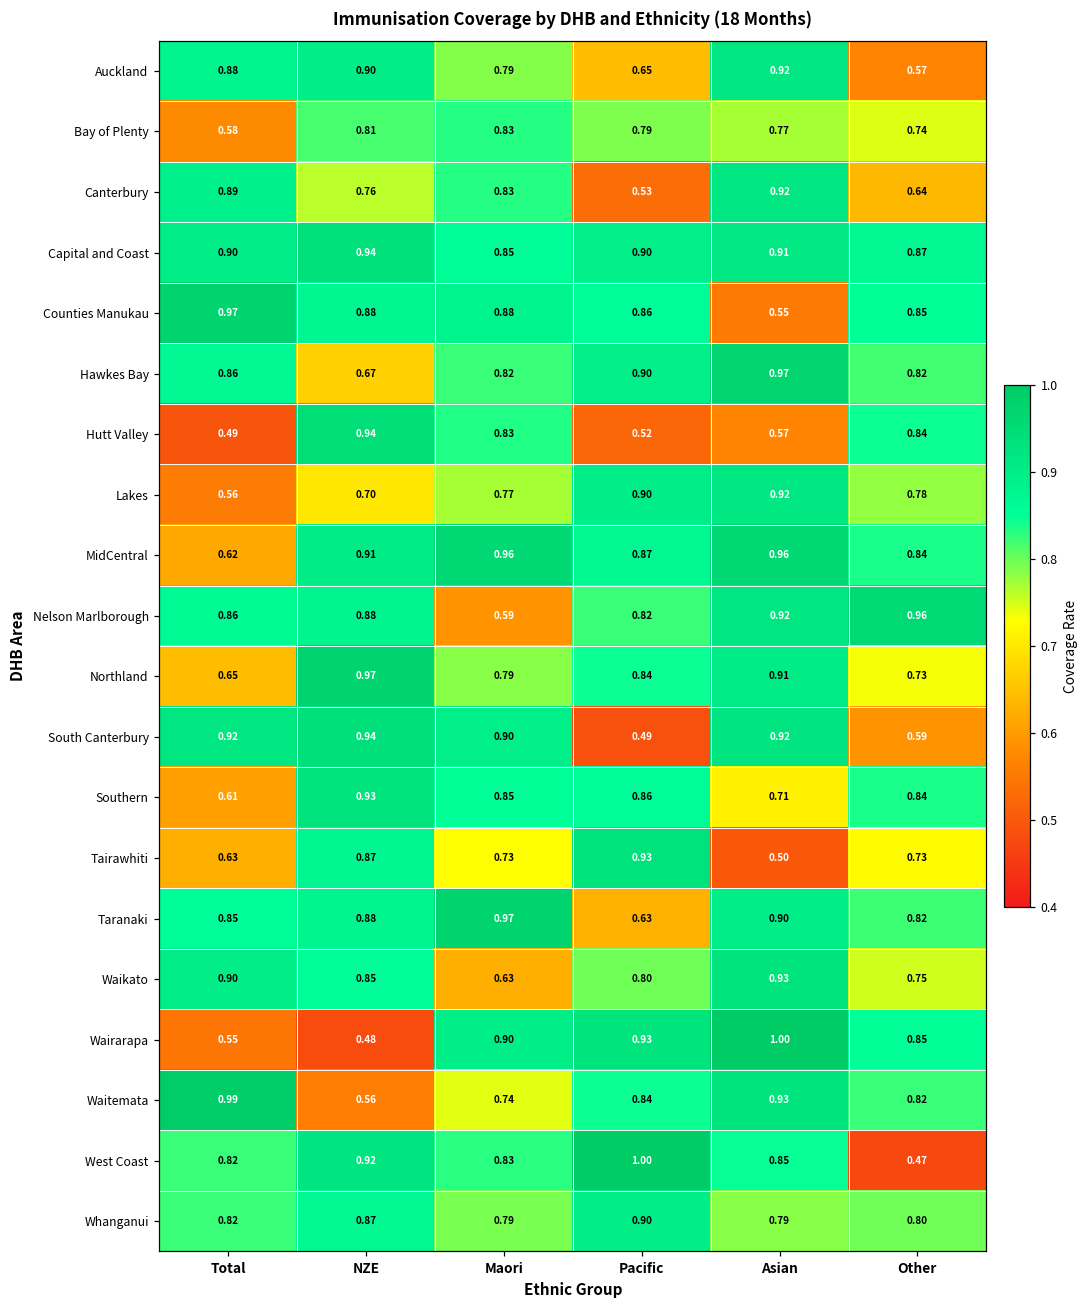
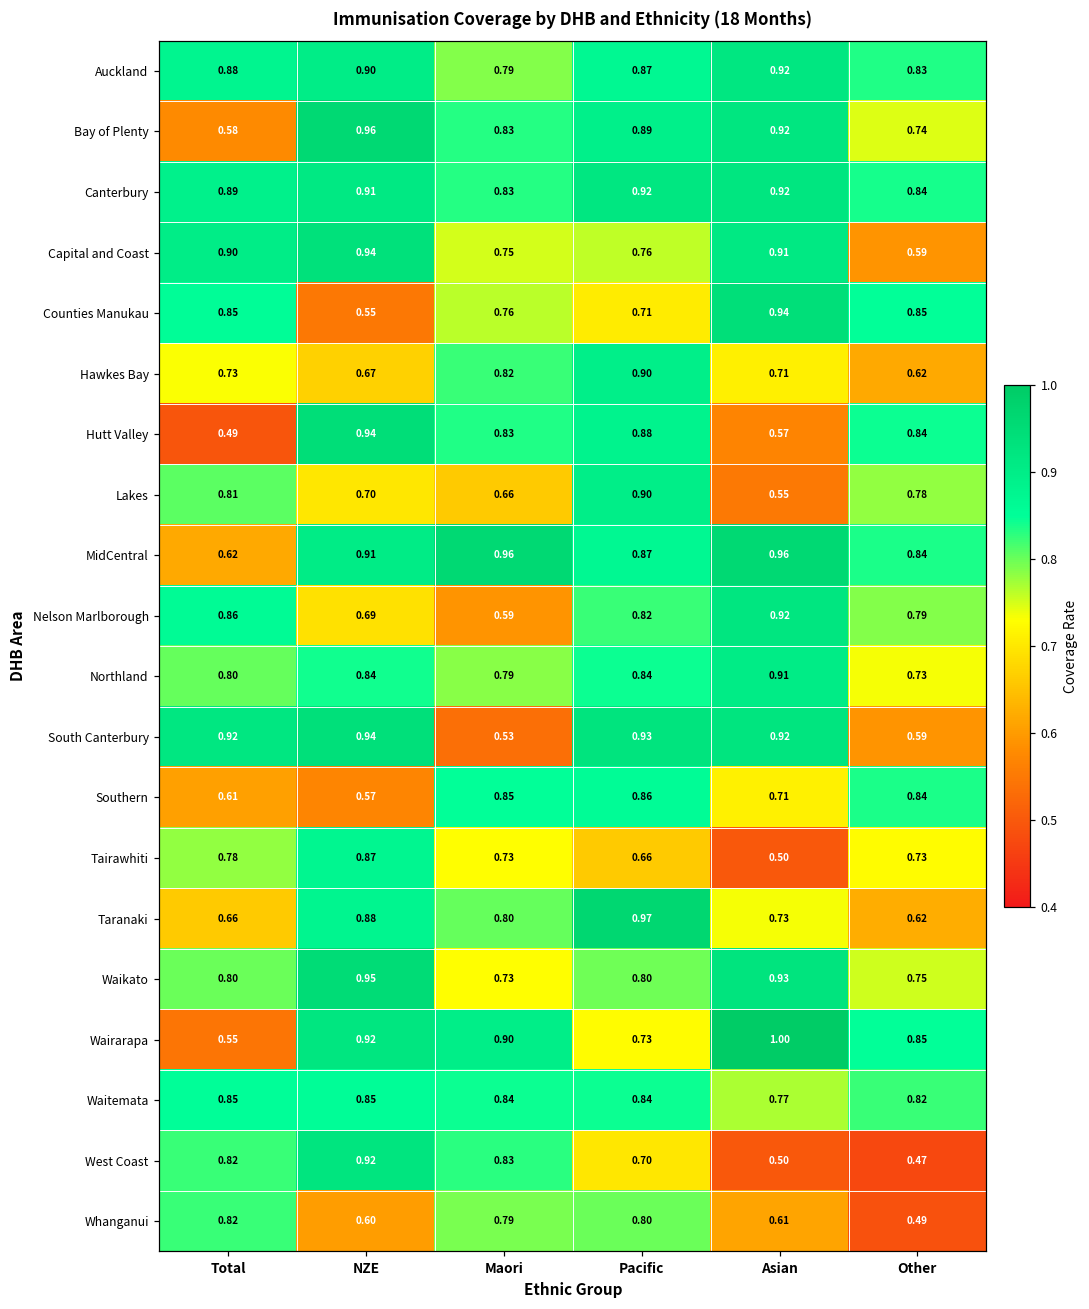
Auckland, Pacific: 0.65 -> 0.87
Auckland, Other: 0.57 -> 0.83
Bay of Plenty, NZE: 0.81 -> 0.96
Bay of Plenty, Pacific: 0.79 -> 0.89
Bay of Plenty, Asian: 0.77 -> 0.92
Canterbury, NZE: 0.76 -> 0.91
Canterbury, Pacific: 0.53 -> 0.92
Canterbury, Other: 0.64 -> 0.84
Capital and Coast, Maori: 0.85 -> 0.75
Capital and Coast, Pacific: 0.90 -> 0.76
Capital and Coast, Other: 0.87 -> 0.59
Counties Manukau, Total: 0.97 -> 0.85
Counties Manukau, NZE: 0.88 -> 0.55
Counties Manukau, Maori: 0.88 -> 0.76
Counties Manukau, Pacific: 0.86 -> 0.71
Counties Manukau, Asian: 0.55 -> 0.94
Hawkes Bay, Total: 0.86 -> 0.73
Hawkes Bay, Asian: 0.97 -> 0.71
Hawkes Bay, Other: 0.82 -> 0.62
Hutt Valley, Pacific: 0.52 -> 0.88
Lakes, Total: 0.56 -> 0.81
Lakes, Maori: 0.77 -> 0.66
Lakes, Asian: 0.92 -> 0.55
Nelson Marlborough, NZE: 0.88 -> 0.69
Nelson Marlborough, Other: 0.96 -> 0.79
Northland, Total: 0.65 -> 0.80
Northland, NZE: 0.97 -> 0.84
South Canterbury, Maori: 0.90 -> 0.53
South Canterbury, Pacific: 0.49 -> 0.93
Southern, NZE: 0.93 -> 0.57
Tairawhiti, Total: 0.63 -> 0.78
Tairawhiti, Pacific: 0.93 -> 0.66
Taranaki, Total: 0.85 -> 0.66
Taranaki, Maori: 0.97 -> 0.80
Taranaki, Pacific: 0.63 -> 0.97
Taranaki, Asian: 0.90 -> 0.73
Taranaki, Other: 0.82 -> 0.62
Waikato, Total: 0.90 -> 0.80
Waikato, NZE: 0.85 -> 0.95
Waikato, Maori: 0.63 -> 0.73
Wairarapa, NZE: 0.48 -> 0.92
Wairarapa, Pacific: 0.93 -> 0.73
Waitemata, Total: 0.99 -> 0.85
Waitemata, NZE: 0.56 -> 0.85
Waitemata, Maori: 0.74 -> 0.84
Waitemata, Asian: 0.93 -> 0.77
West Coast, Pacific: 1.00 -> 0.70
West Coast, Asian: 0.85 -> 0.50
Whanganui, NZE: 0.87 -> 0.60
Whanganui, Pacific: 0.90 -> 0.80
Whanganui, Asian: 0.79 -> 0.61
Whanganui, Other: 0.80 -> 0.49
